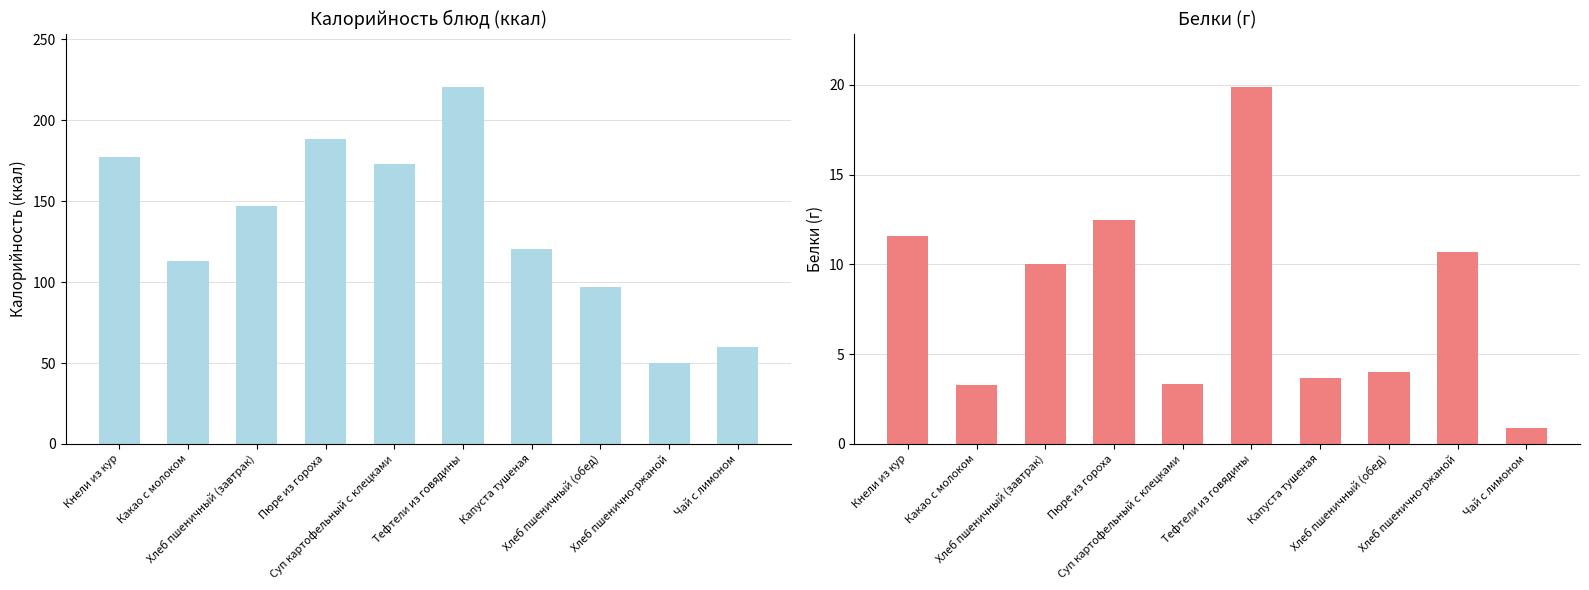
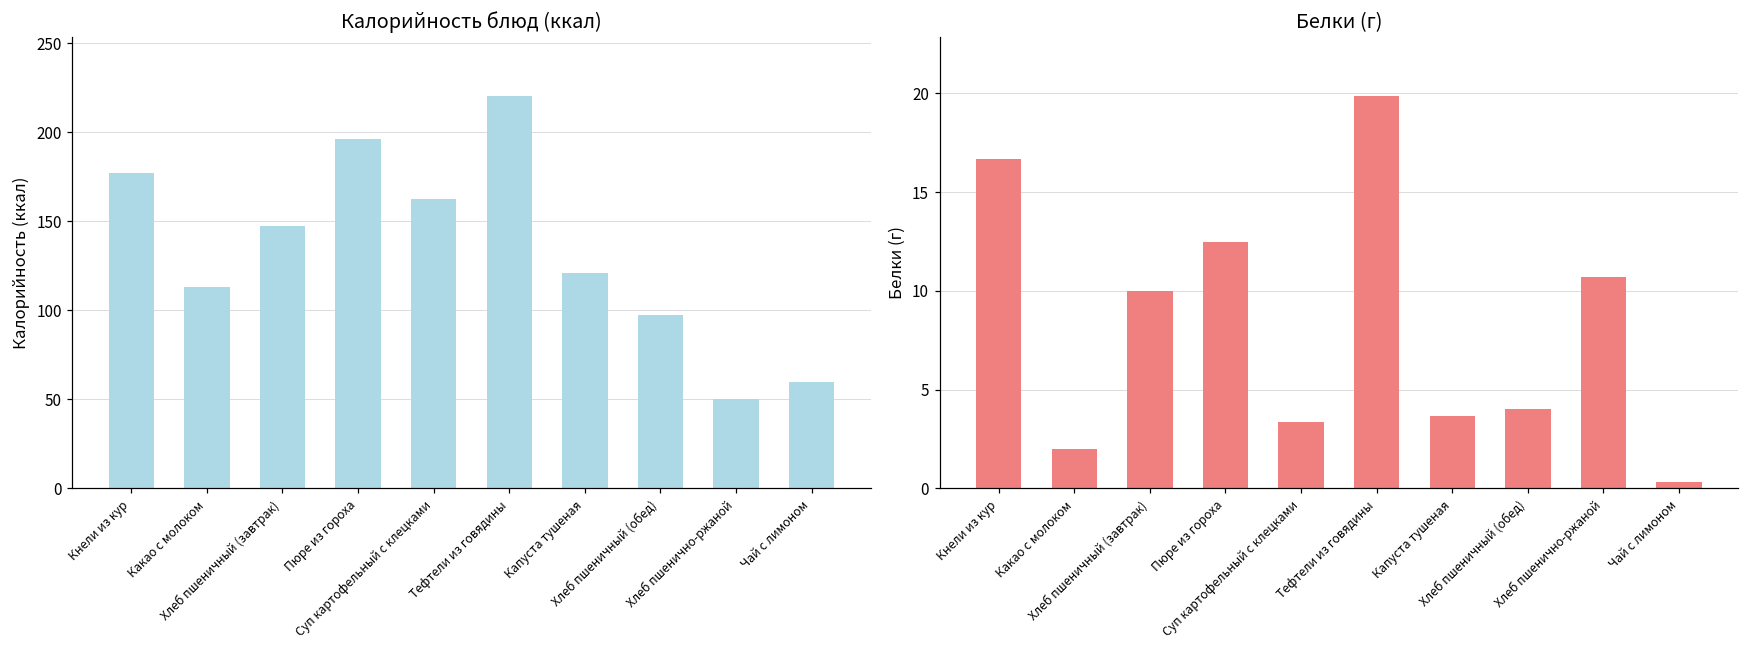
Калорийность блюд (ккал), Пюре из гороха: 189 -> 196
Калорийность блюд (ккал), Суп картофельный с клецками: 173 -> 162
Белки (г), Кнели из кур: 11.6 -> 16.7
Белки (г), Какао с молоком: 3.3 -> 2.0
Белки (г), Чай с лимоном: 0.9 -> 0.3
